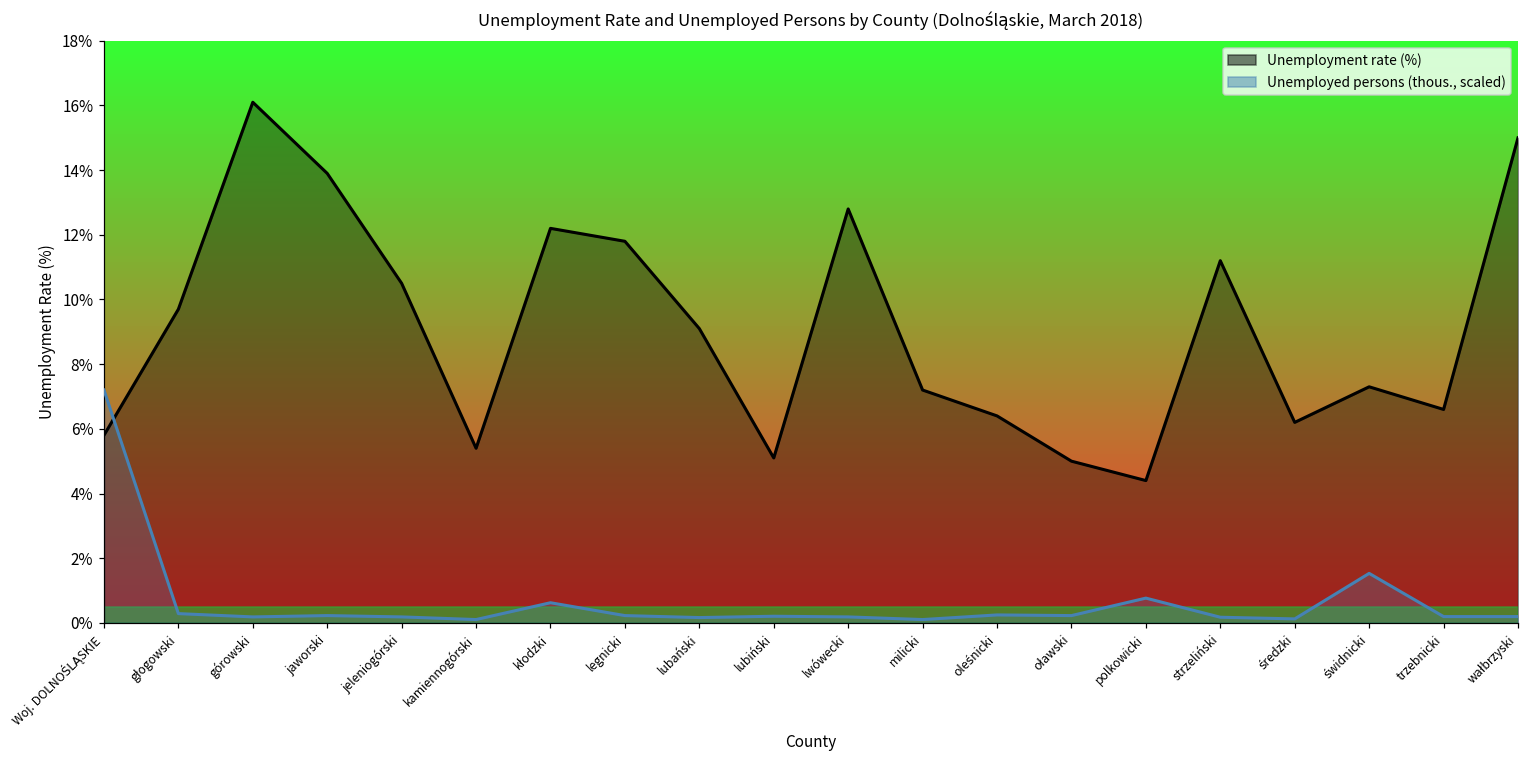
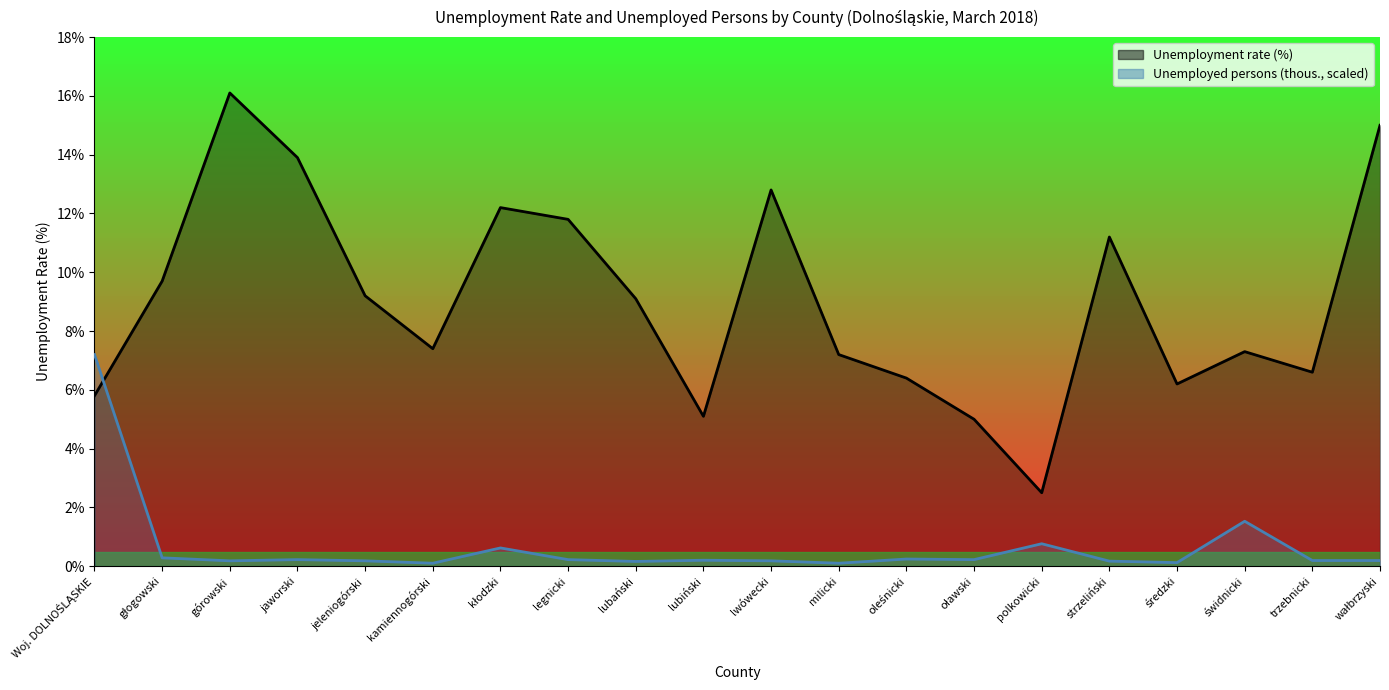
Unemployment rate (%), jeleniogórski: 10.5% -> 9.2%
Unemployment rate (%), kamiennogórski: 5.4% -> 7.4%
Unemployment rate (%), polkowicki: 4.4% -> 2.5%
